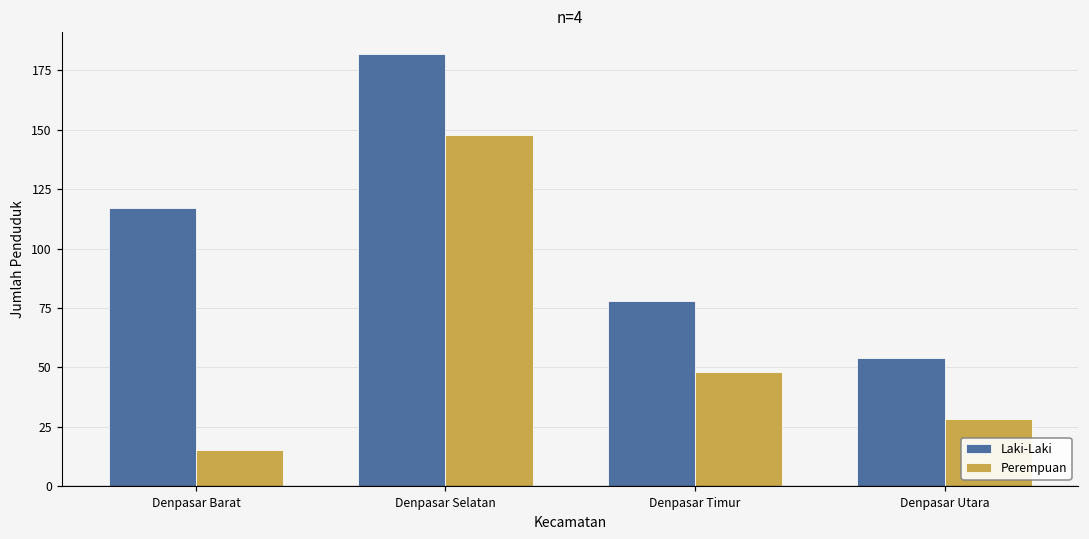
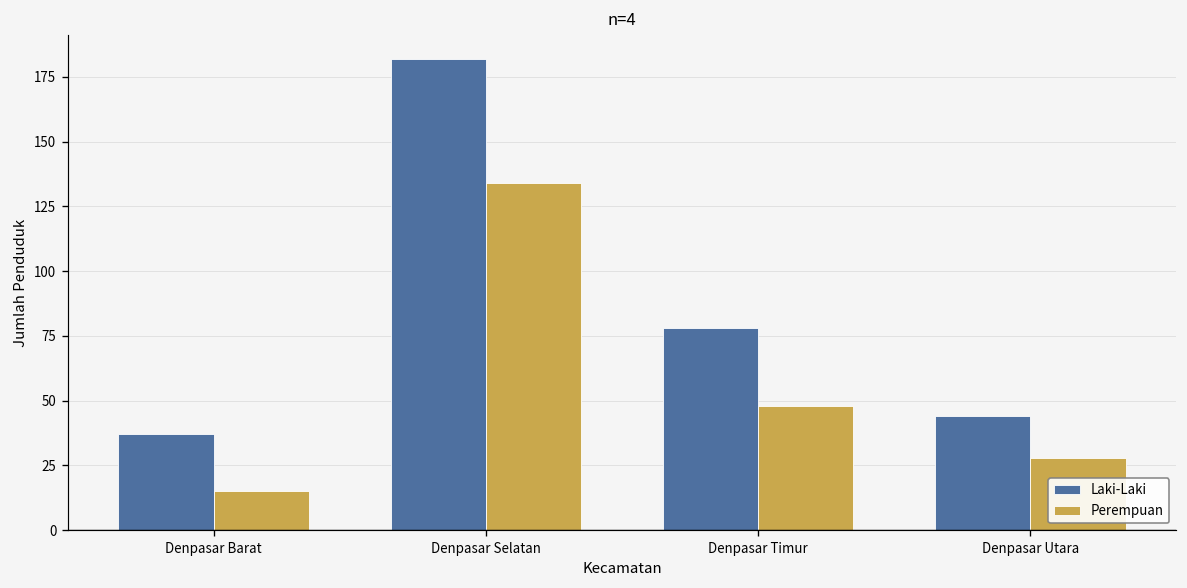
Laki-Laki, Denpasar Barat: 117 -> 37
Perempuan, Denpasar Selatan: 148 -> 134
Laki-Laki, Denpasar Utara: 54 -> 44
